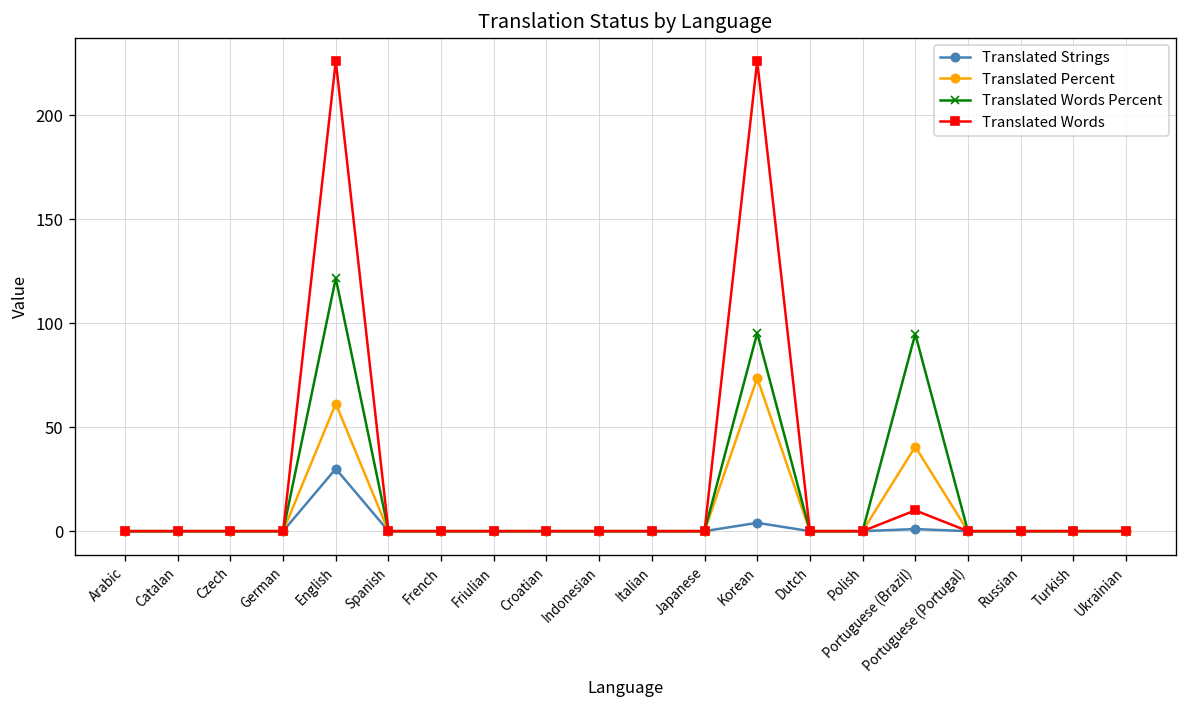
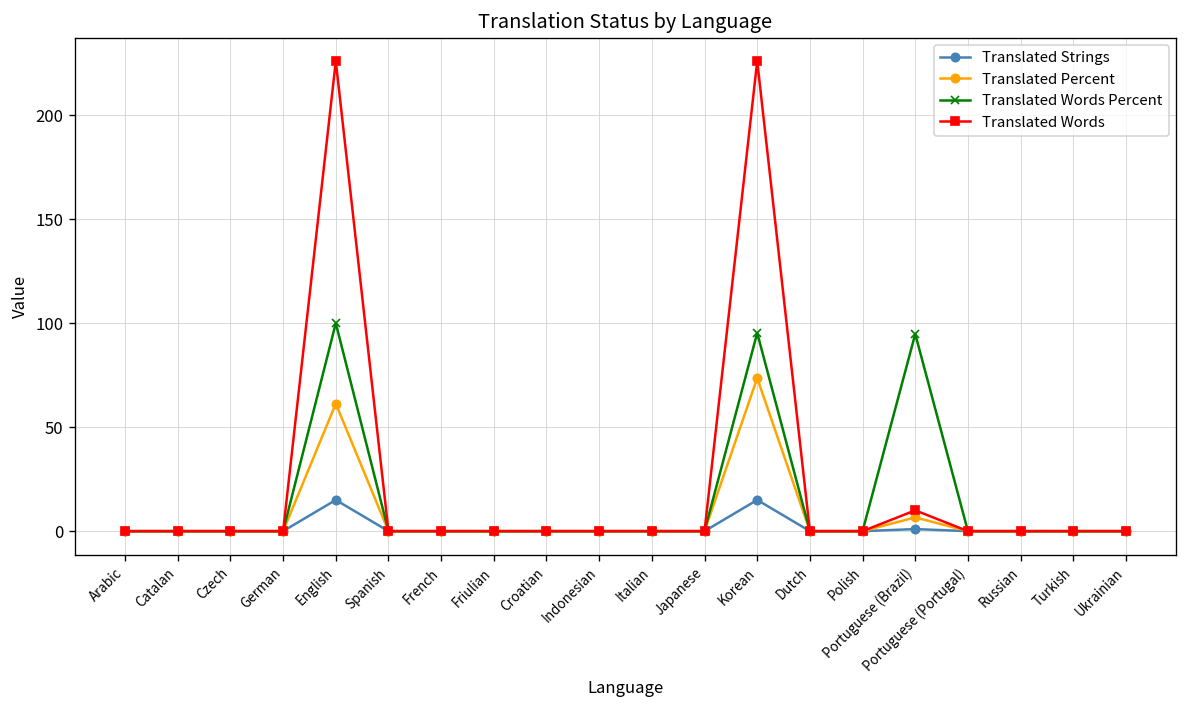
Translated Strings, English: 30 -> 15
Translated Words Percent, English: 122 -> 100
Translated Strings, Korean: 4 -> 15
Translated Percent, Portuguese (Brazil): 41 -> 7
